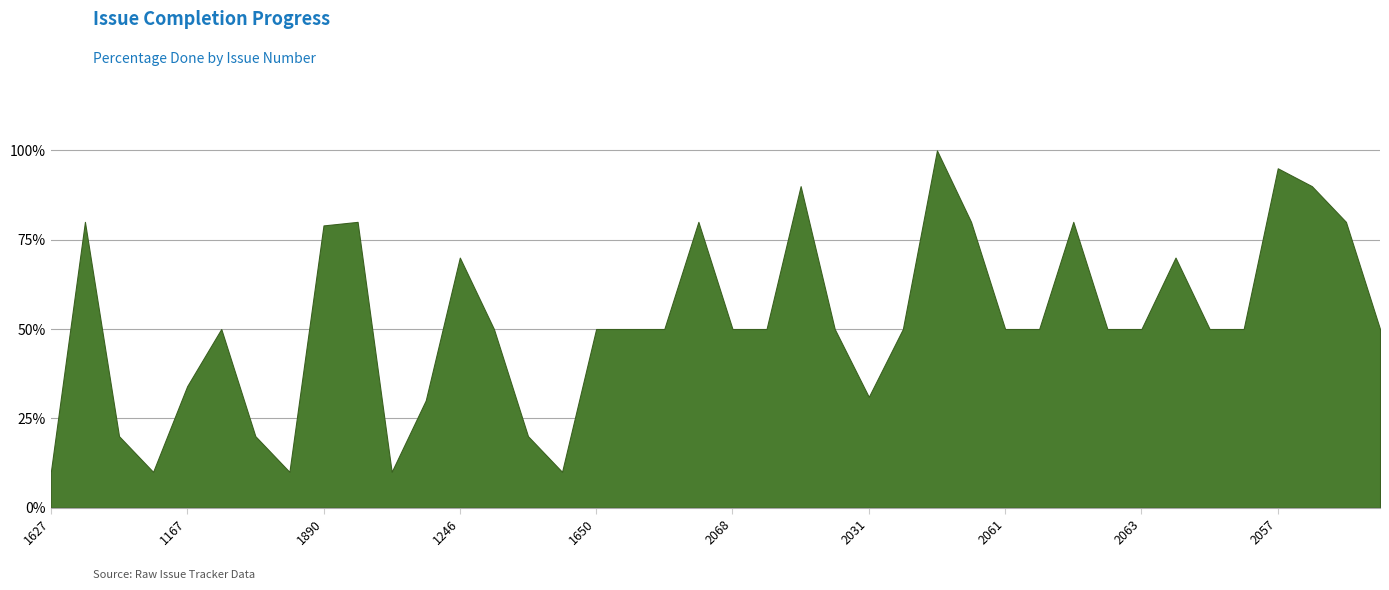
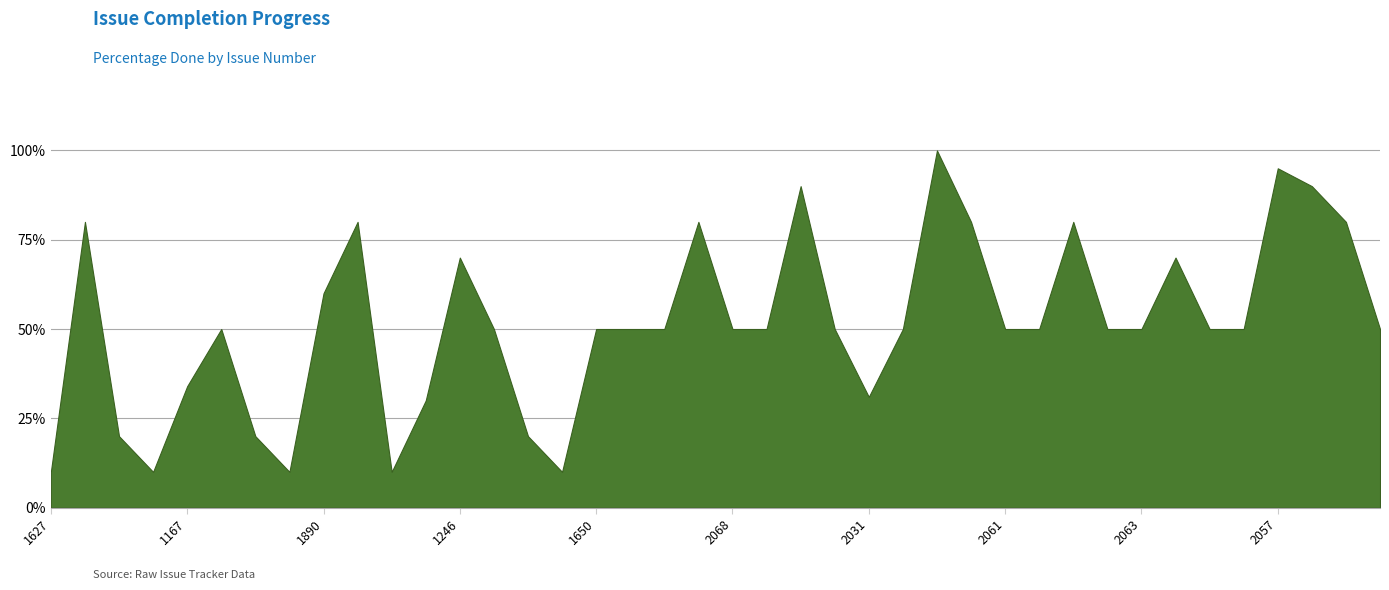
1890: 79% -> 60%
